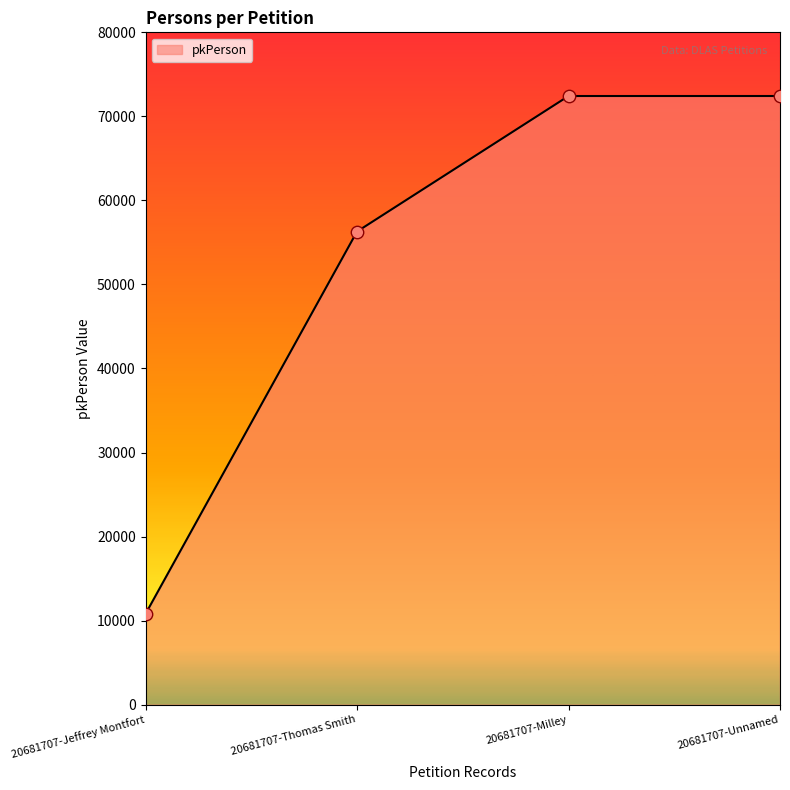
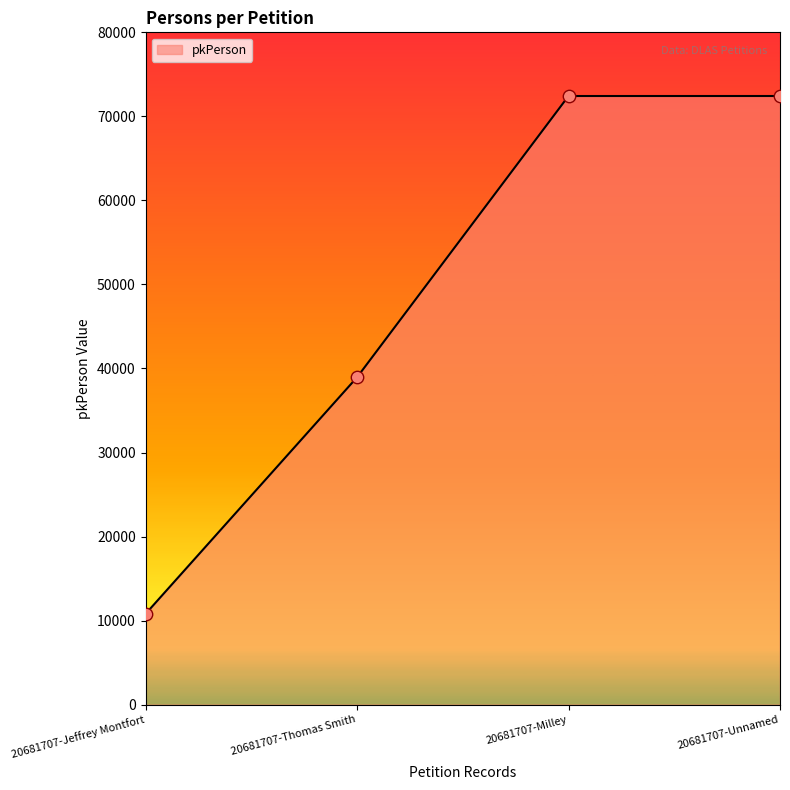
20681707-Thomas Smith: 56000 -> 39000
